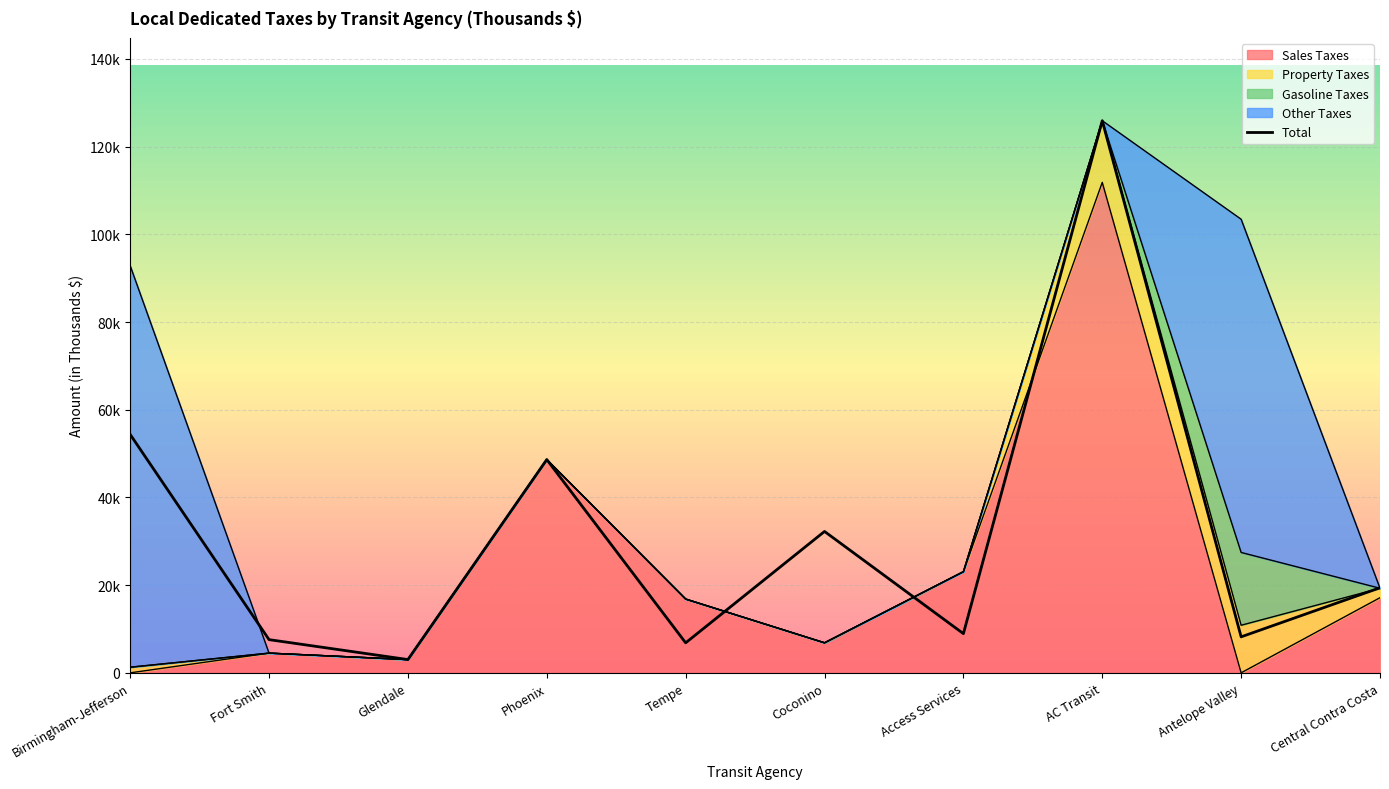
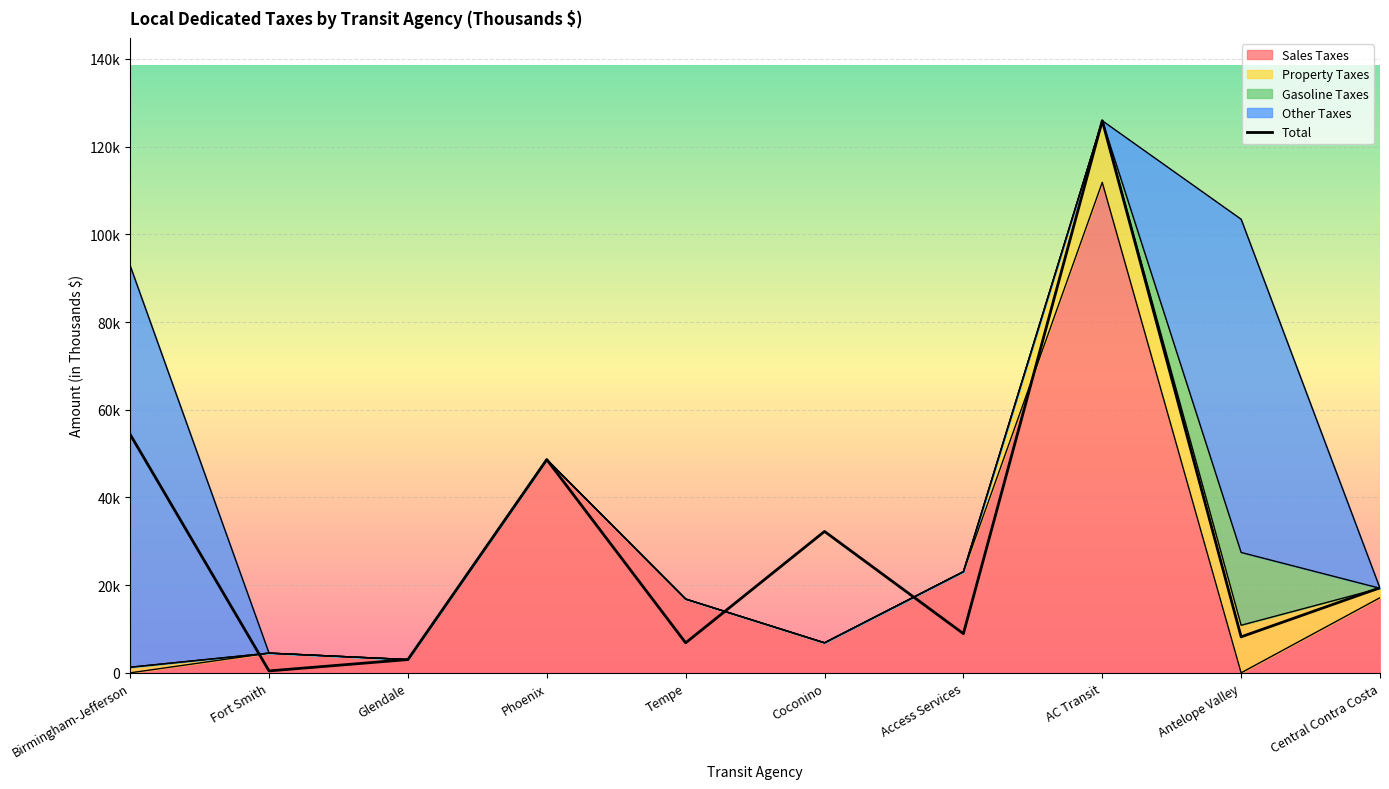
Total, Fort Smith: 8000 -> 0
